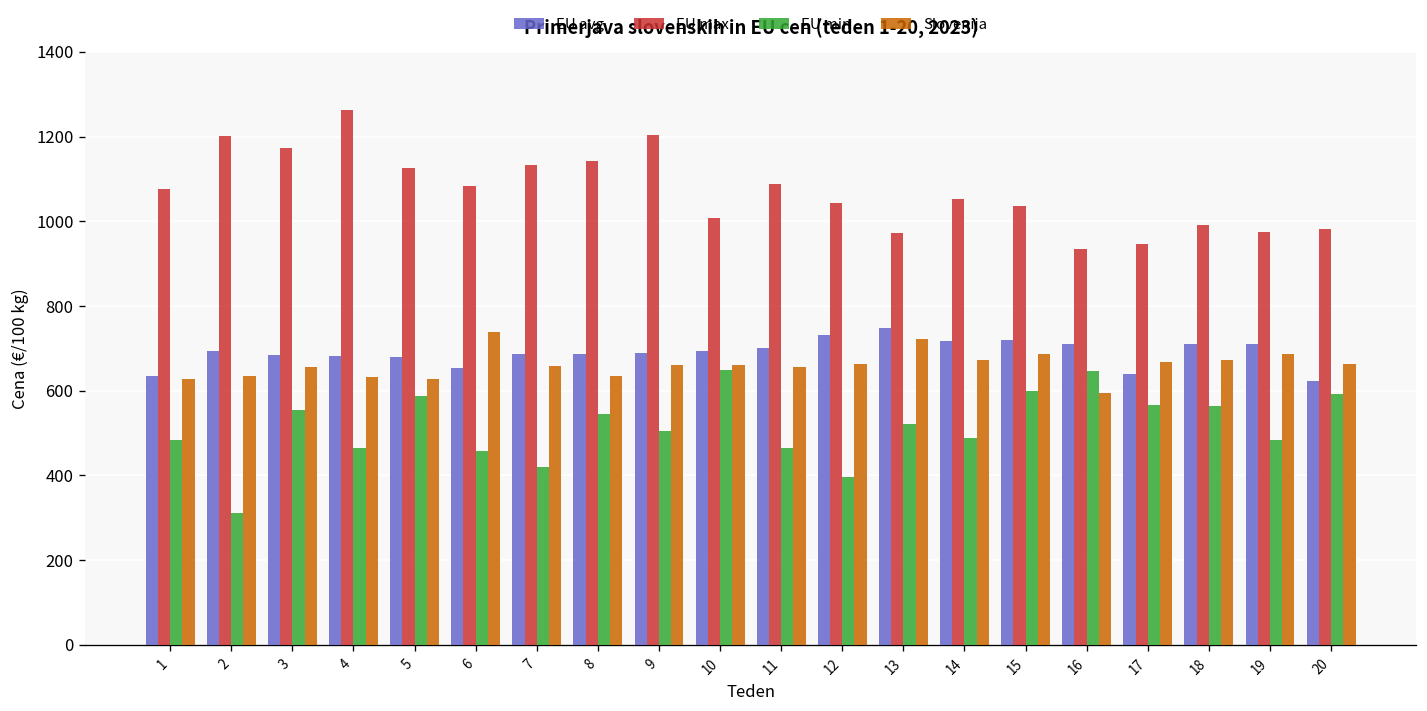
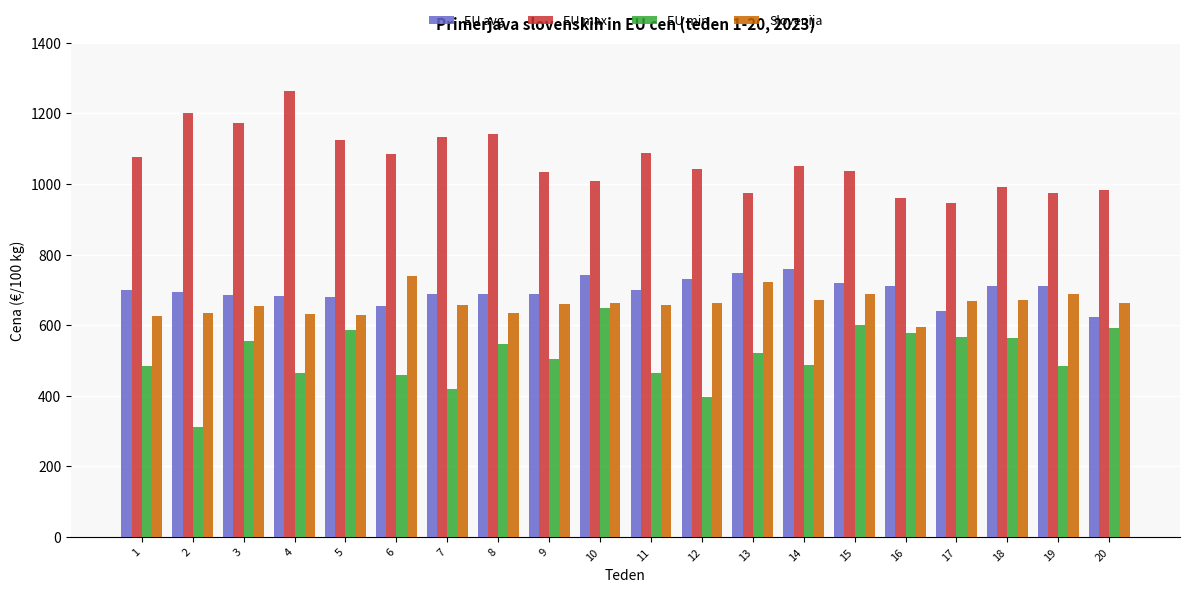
EU avg, 1: 640 -> 700
EU max, 9: 1200 -> 1030
EU avg, 10: 690 -> 740
EU avg, 14: 720 -> 760
EU max, 16: 930 -> 960
EU min, 16: 650 -> 580
